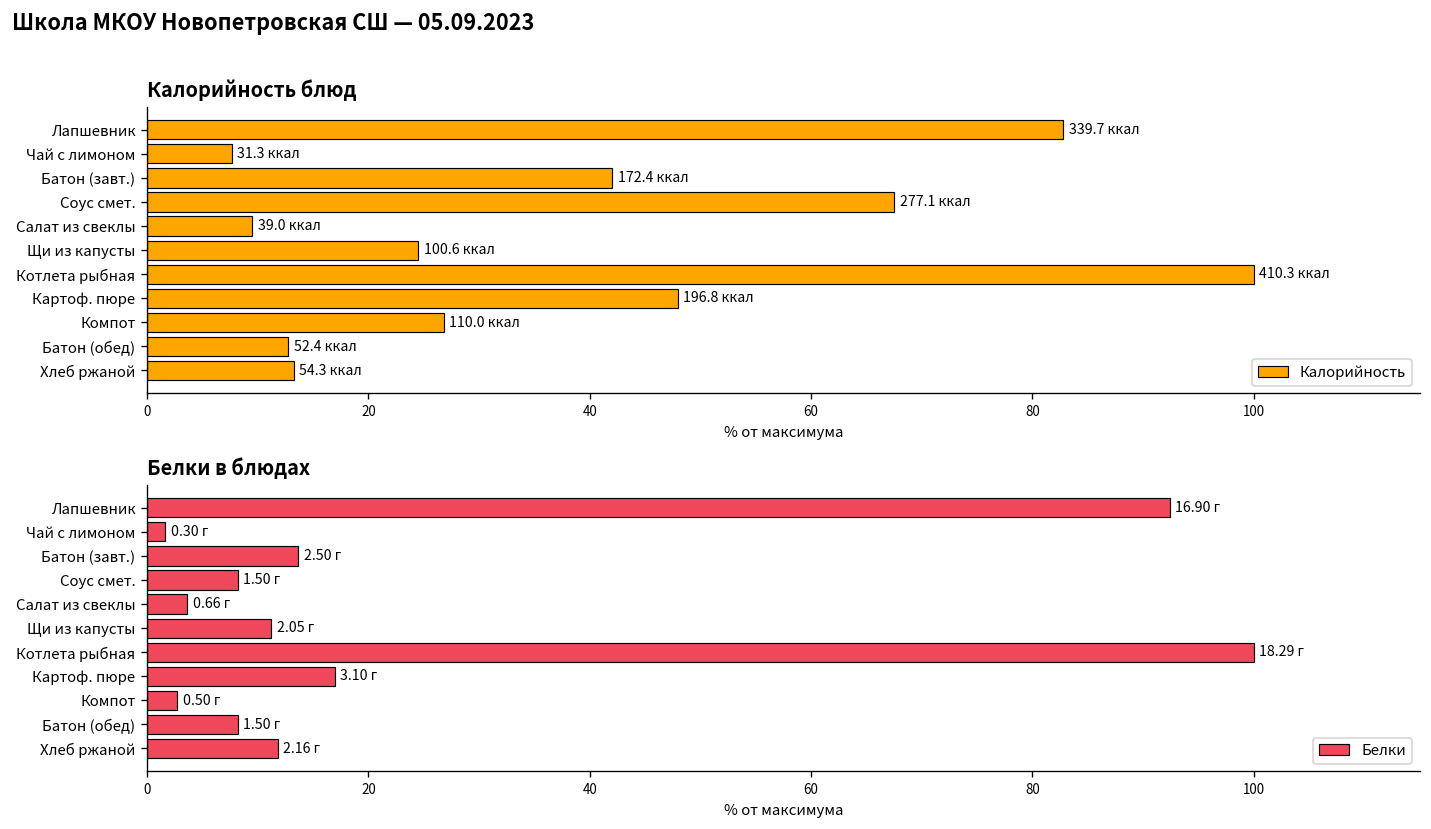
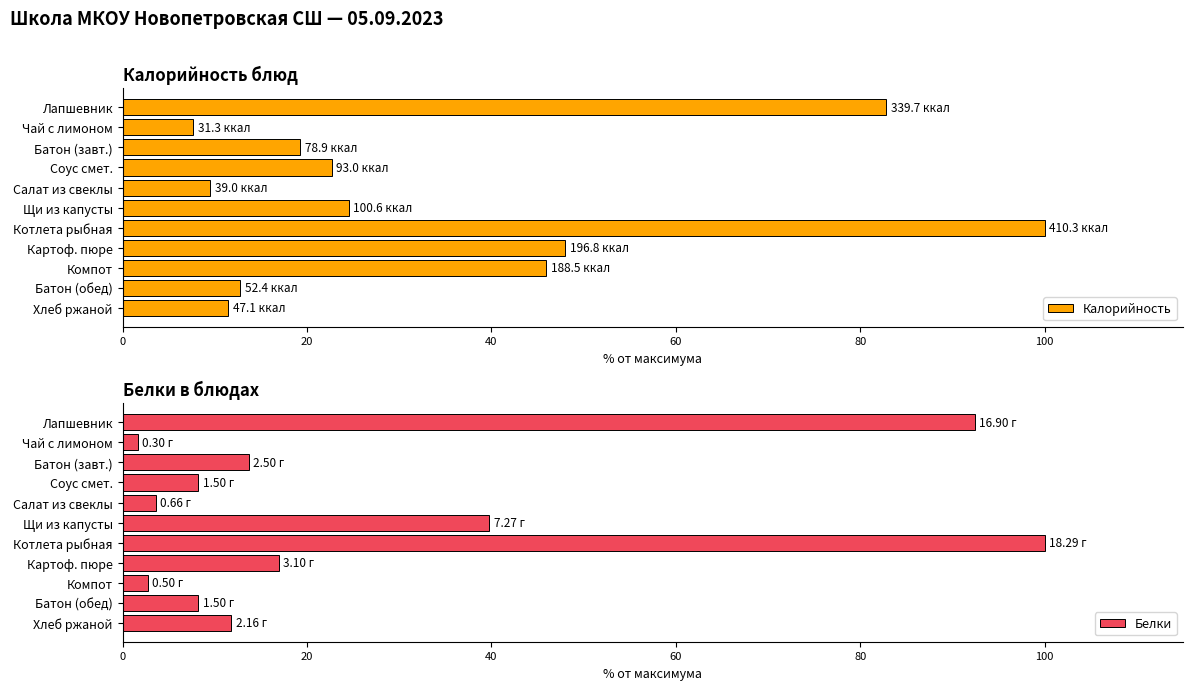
Калорийность блюд, Батон (завт.): 172.4 -> 78.9
Калорийность блюд, Соус смет.: 277.1 -> 93.0
Калорийность блюд, Компот: 110.0 -> 188.5
Калорийность блюд, Хлеб ржаной: 54.3 -> 47.1
Белки в блюдах, Щи из капусты: 2.05 -> 7.27
